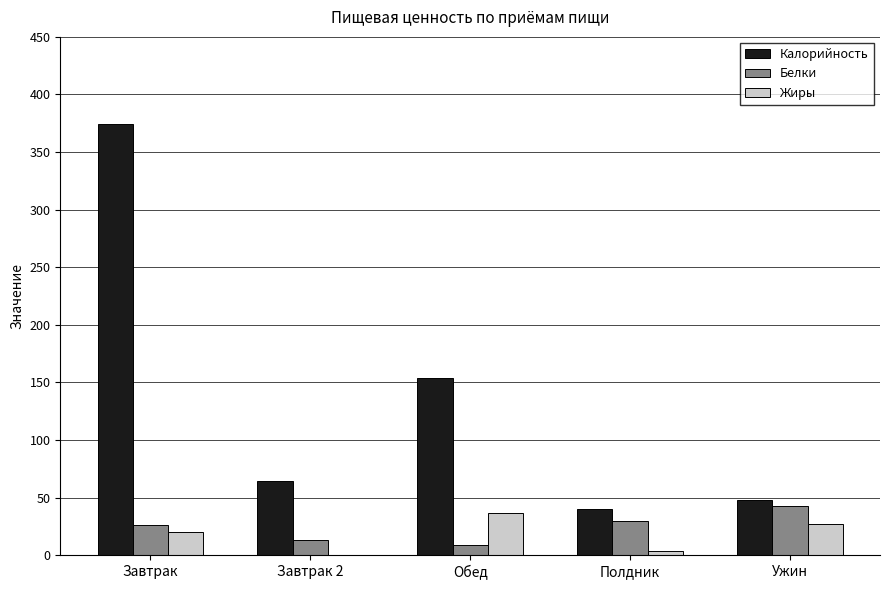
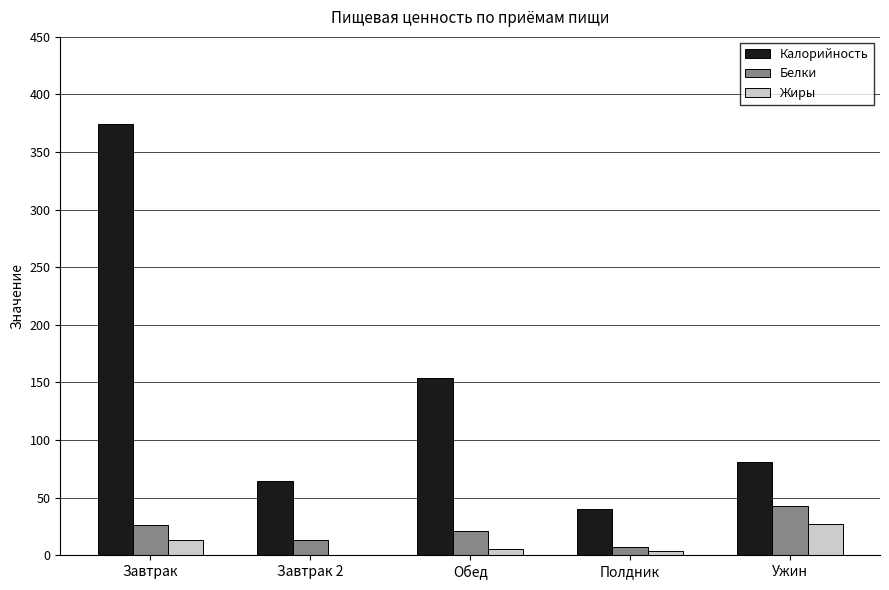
Жиры, Завтрак: 20 -> 13
Белки, Обед: 9 -> 21
Жиры, Обед: 37 -> 5
Белки, Полдник: 30 -> 7
Калорийность, Ужин: 48 -> 81
